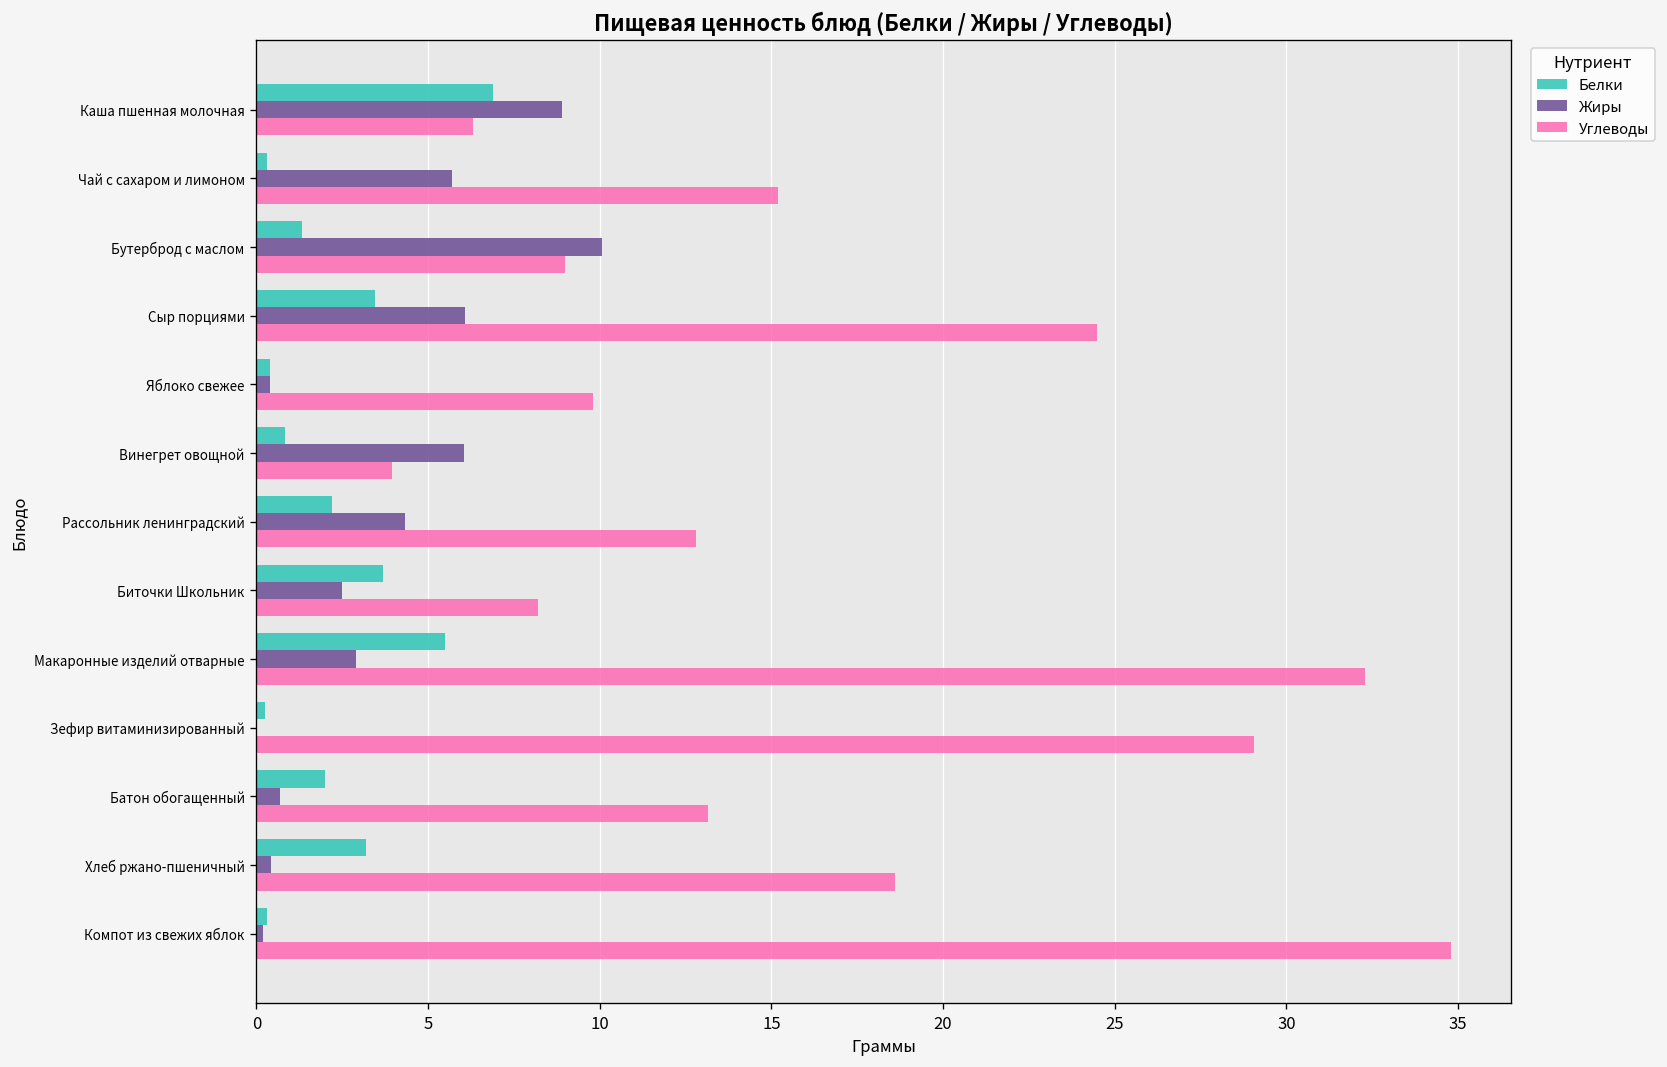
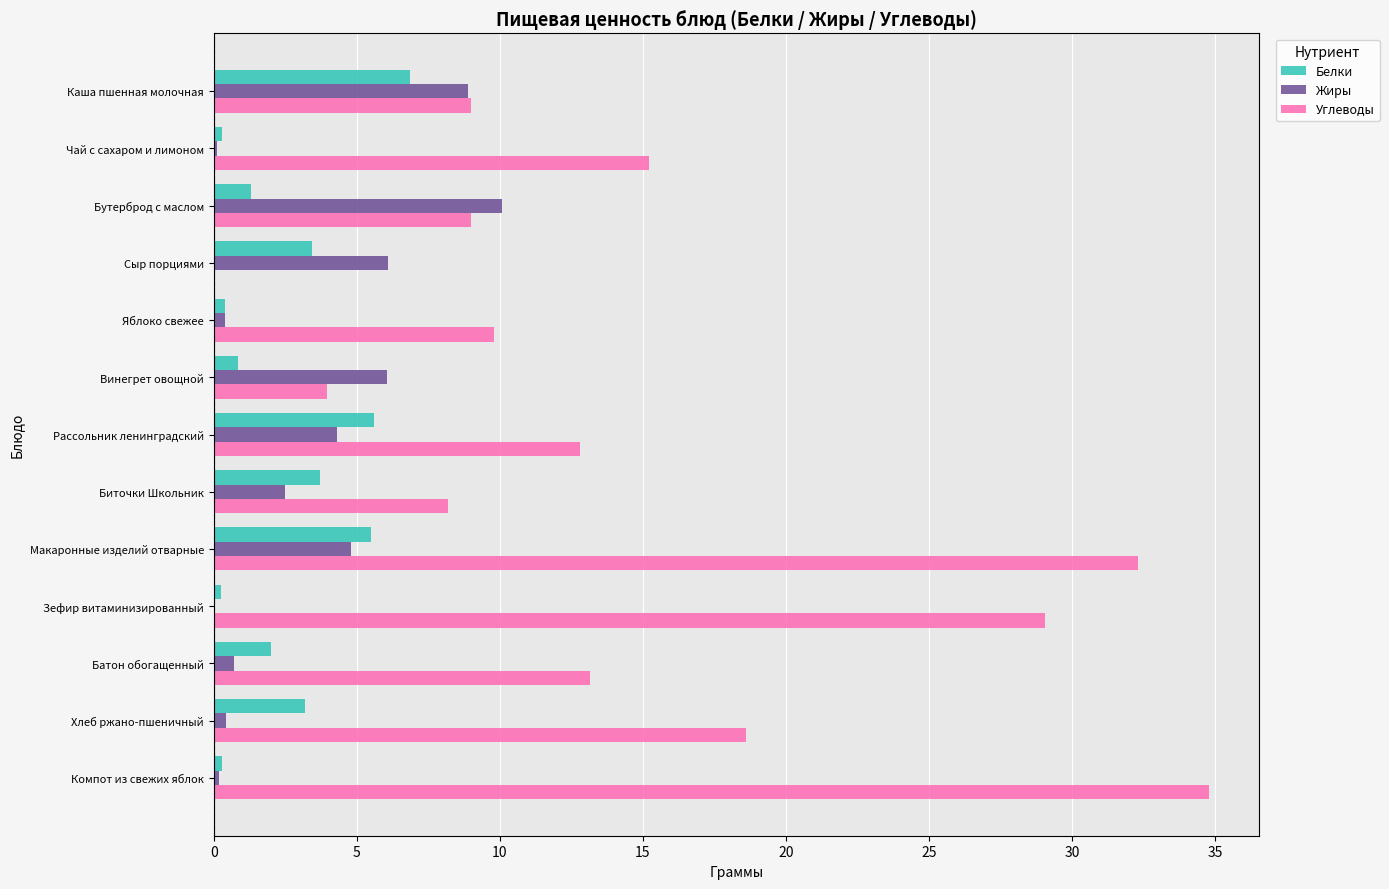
Углеводы, Каша пшенная молочная: 6.3 -> 9.0
Жиры, Чай с сахаром и лимоном: 5.7 -> 0.1
Углеводы, Сыр порциями: 24.5 -> 0.0
Белки, Рассольник ленинградский: 2.2 -> 5.6
Жиры, Макаронные изделий отварные: 2.9 -> 4.8
